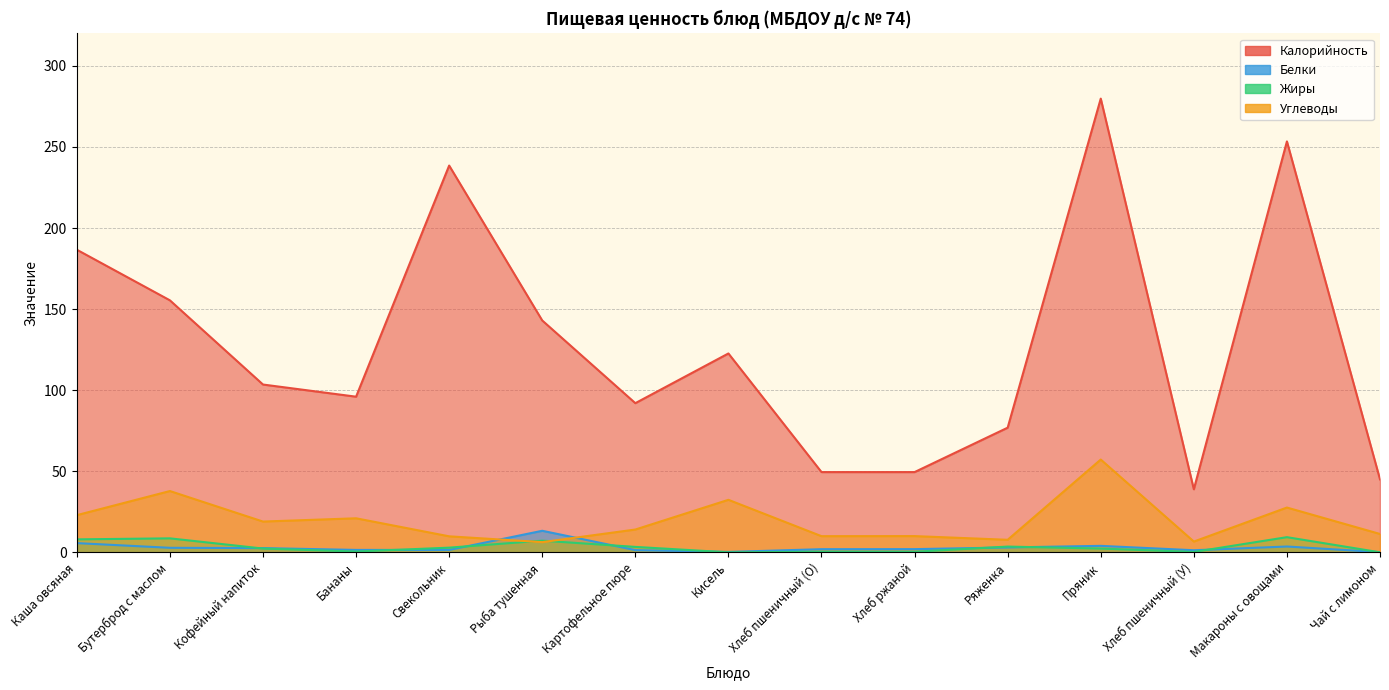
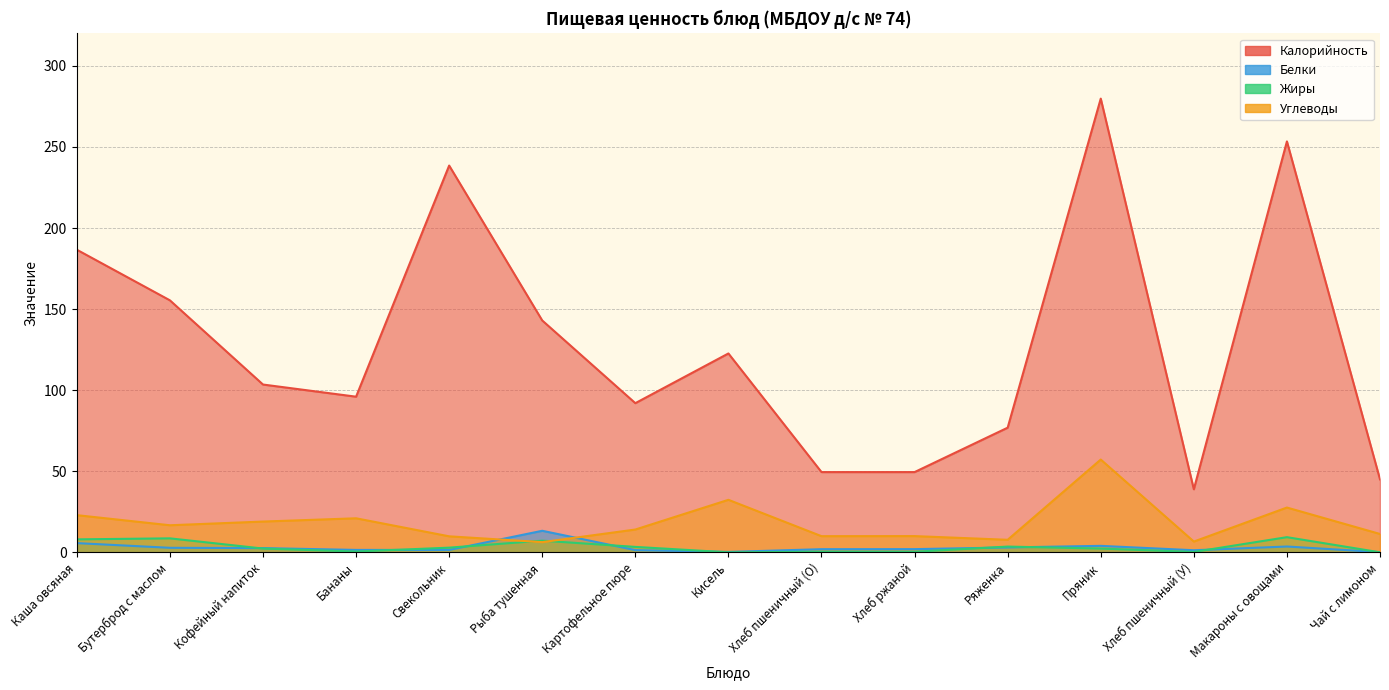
Углеводы, Бутерброд с маслом: 38 -> 17
